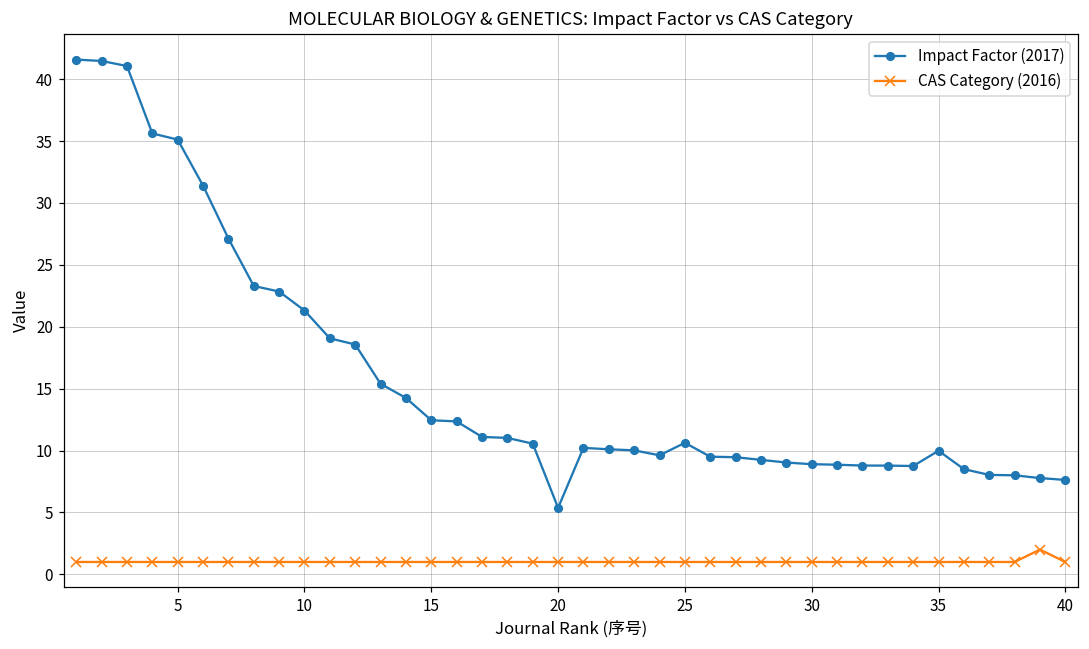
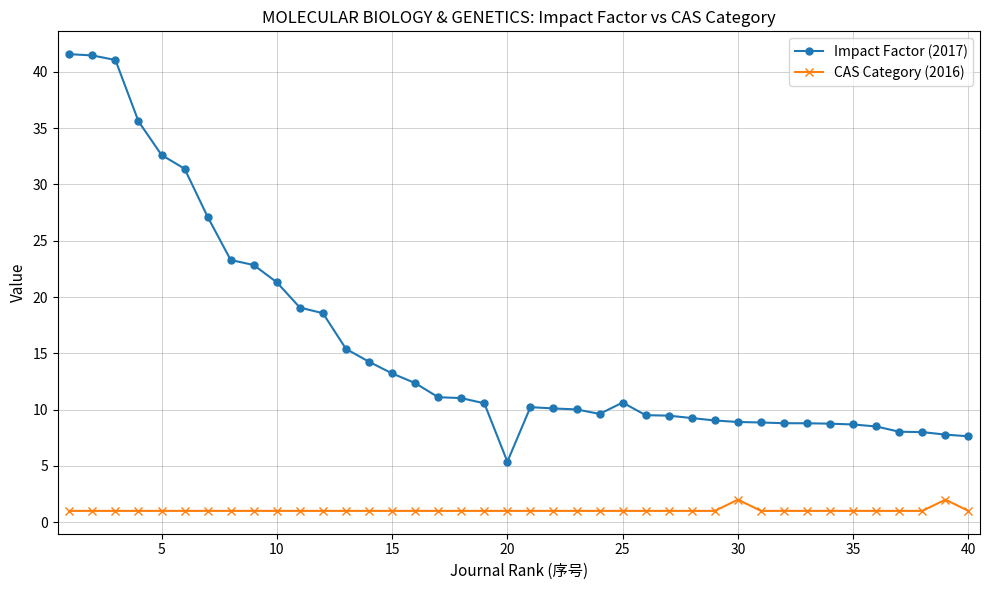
Impact Factor (2017), 5: 35.1 -> 32.6
Impact Factor (2017), 15: 12.4 -> 13.2
CAS Category (2016), 30: 1 -> 2
Impact Factor (2017), 35: 10.0 -> 8.7
